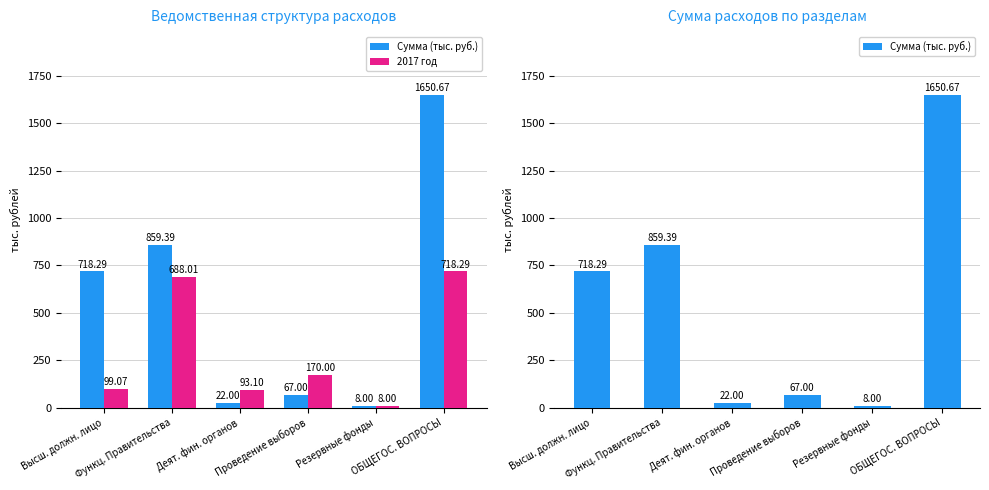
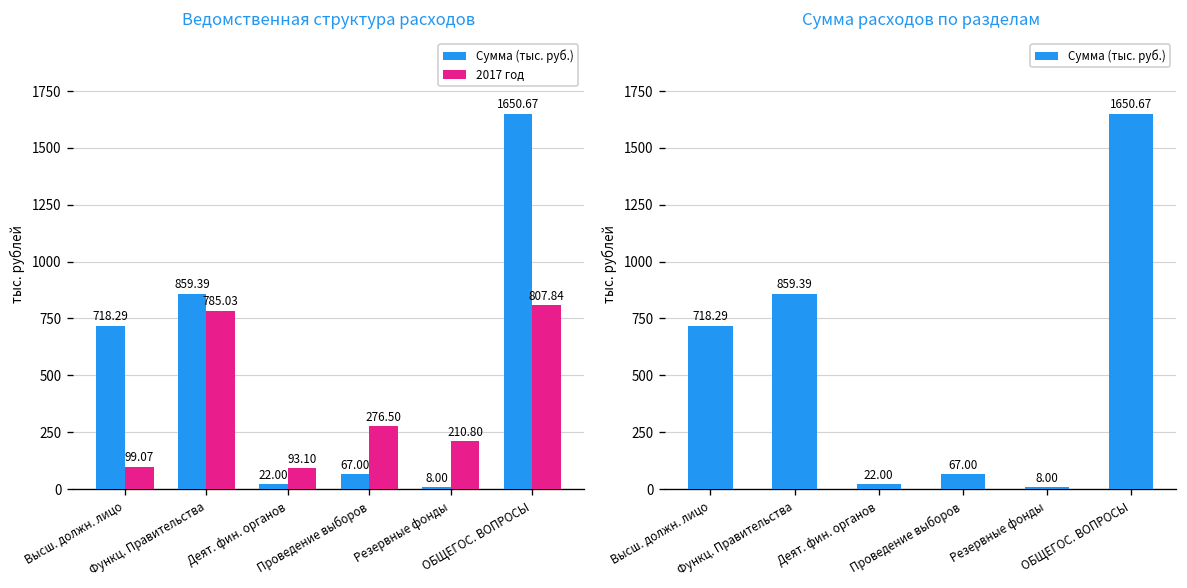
Ведомственная структура расходов, 2017 год, Функц. Правительства: 688.01 -> 785.03
Ведомственная структура расходов, 2017 год, Проведение выборов: 170.00 -> 276.50
Ведомственная структура расходов, 2017 год, Резервные фонды: 8.00 -> 210.80
Ведомственная структура расходов, 2017 год, ОБЩЕГОС. ВОПРОСЫ: 718.29 -> 807.84
